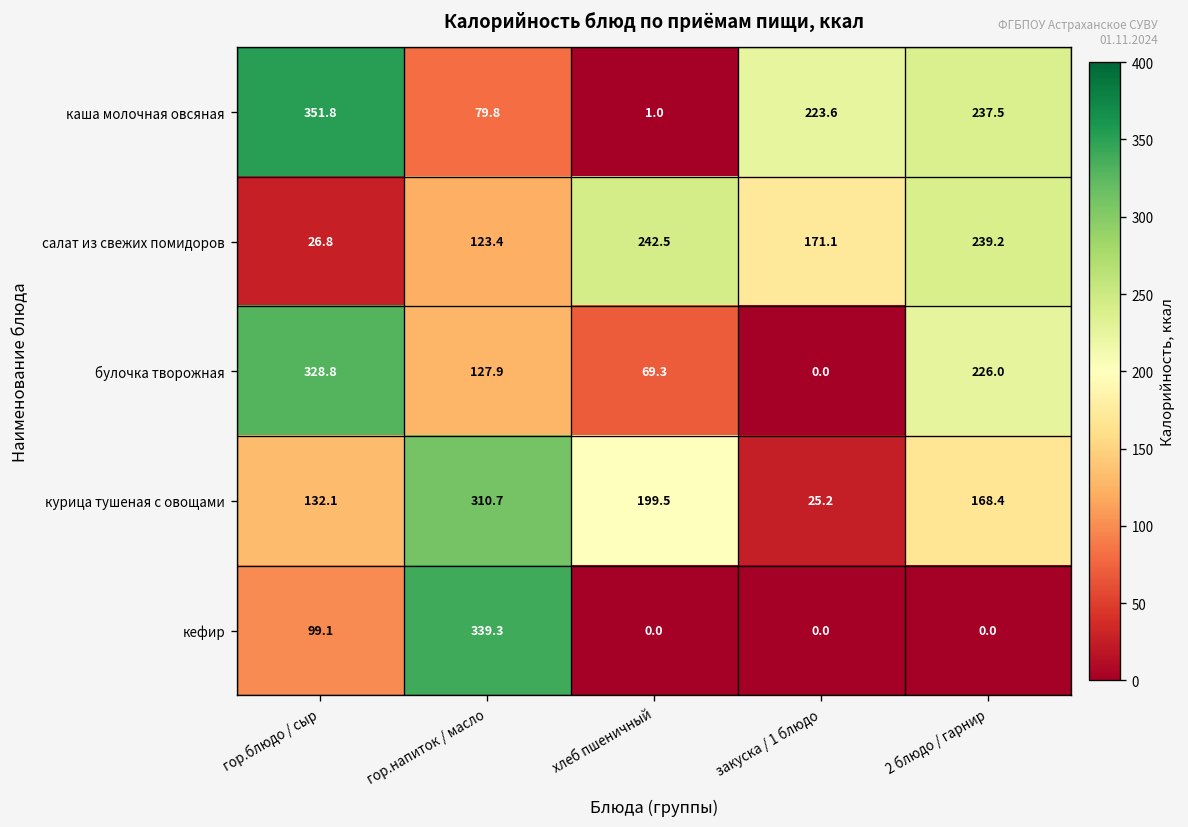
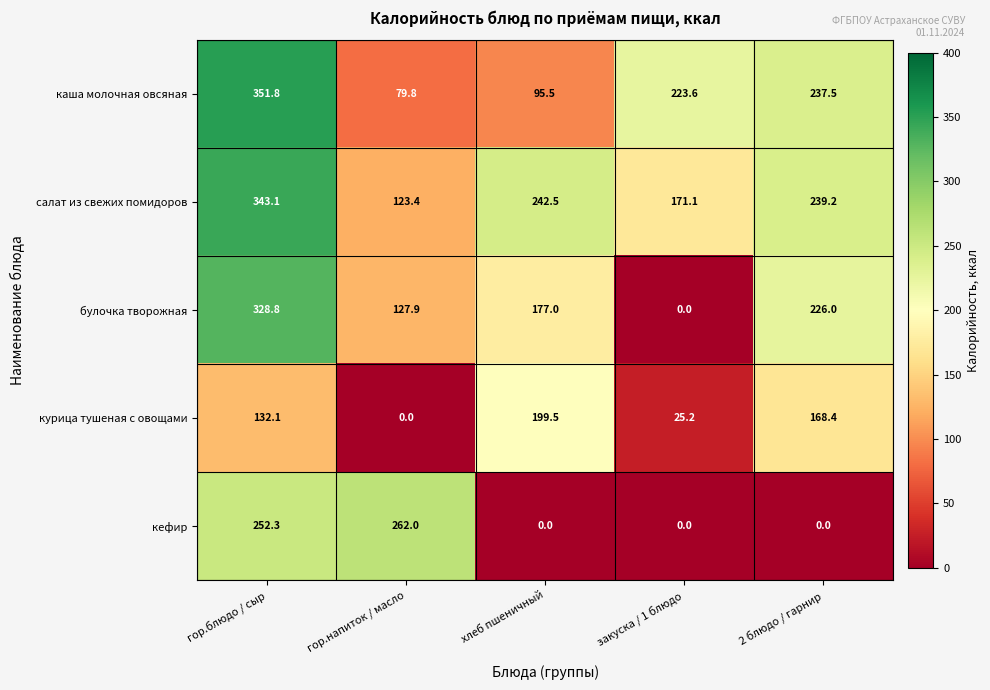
каша молочная овсяная, хлеб пшеничный: 1.0 -> 95.5
салат из свежих помидоров, гор.блюдо / сыр: 26.8 -> 343.1
булочка творожная, хлеб пшеничный: 69.3 -> 177.0
курица тушеная с овощами, гор.напиток / масло: 310.7 -> 0.0
кефир, гор.блюдо / сыр: 99.1 -> 252.3
кефир, гор.напиток / масло: 339.3 -> 262.0
